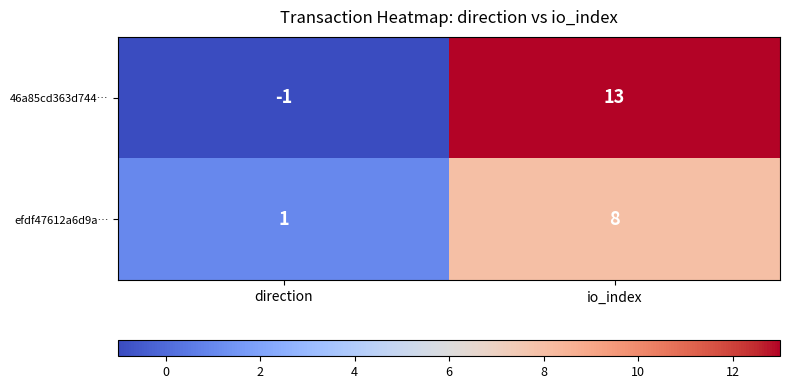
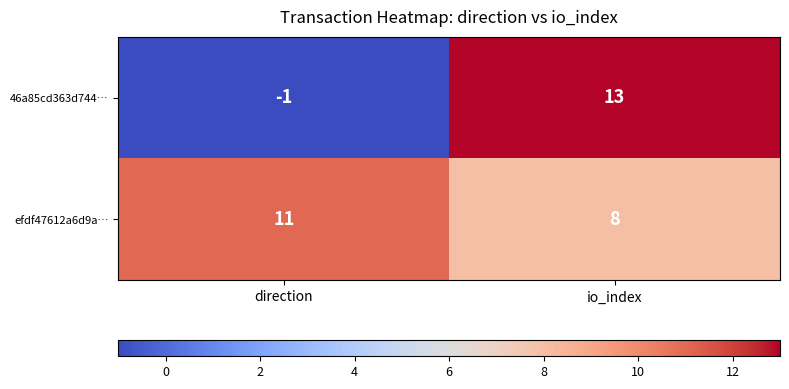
efdf47612a6d9a…, direction: 1 -> 11
